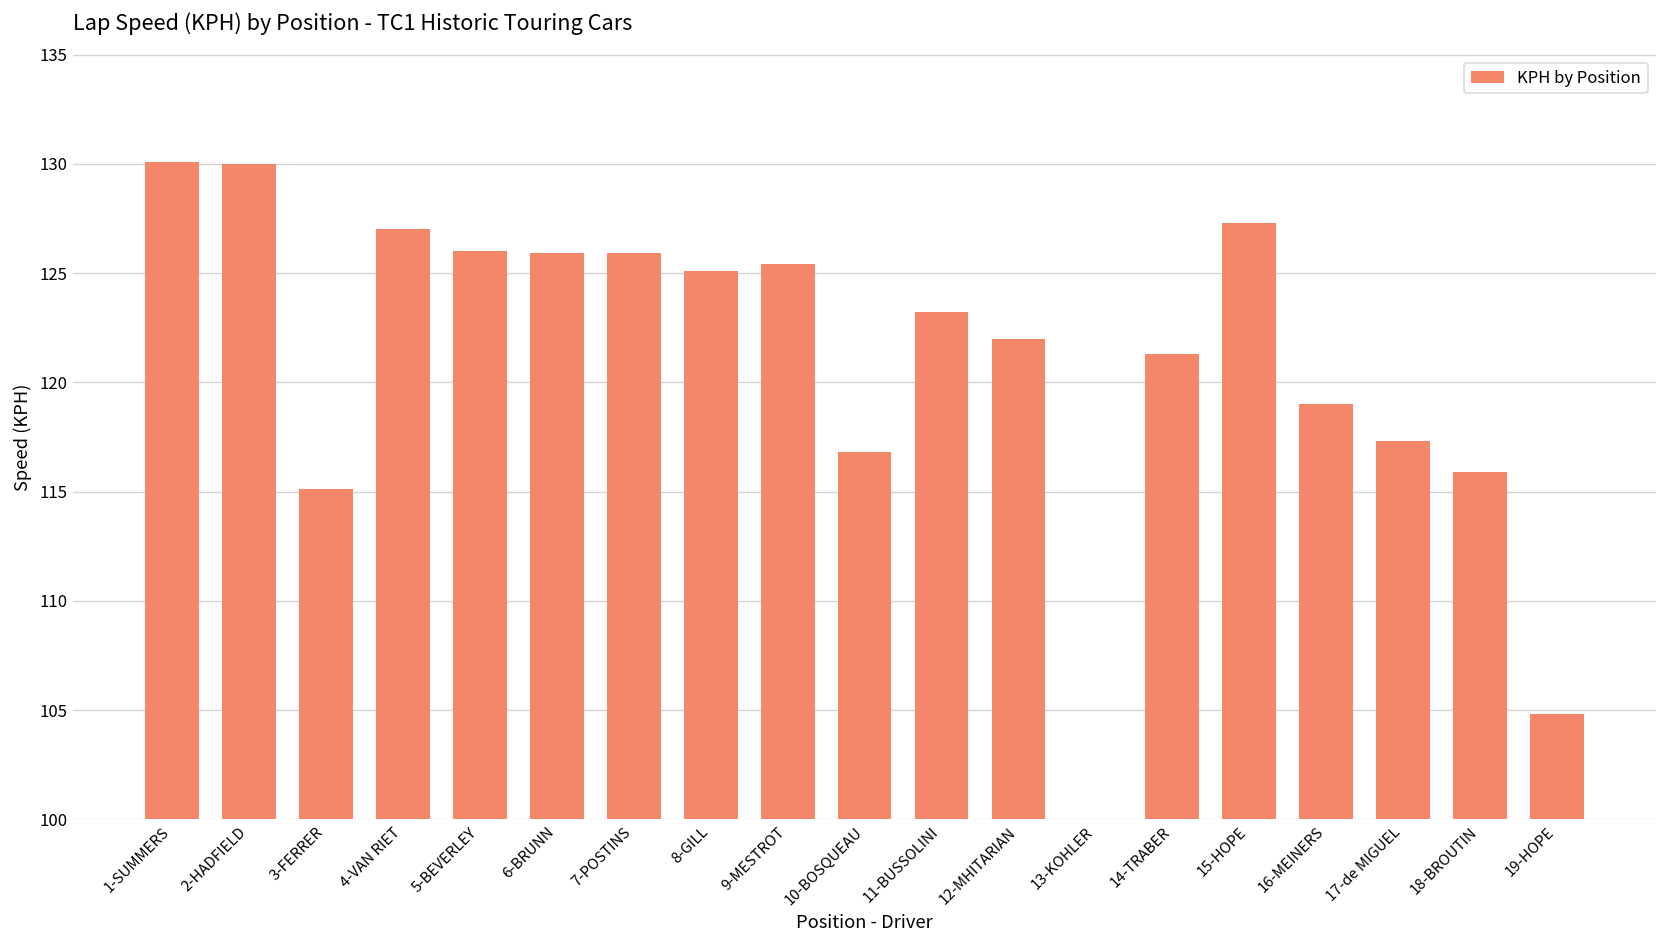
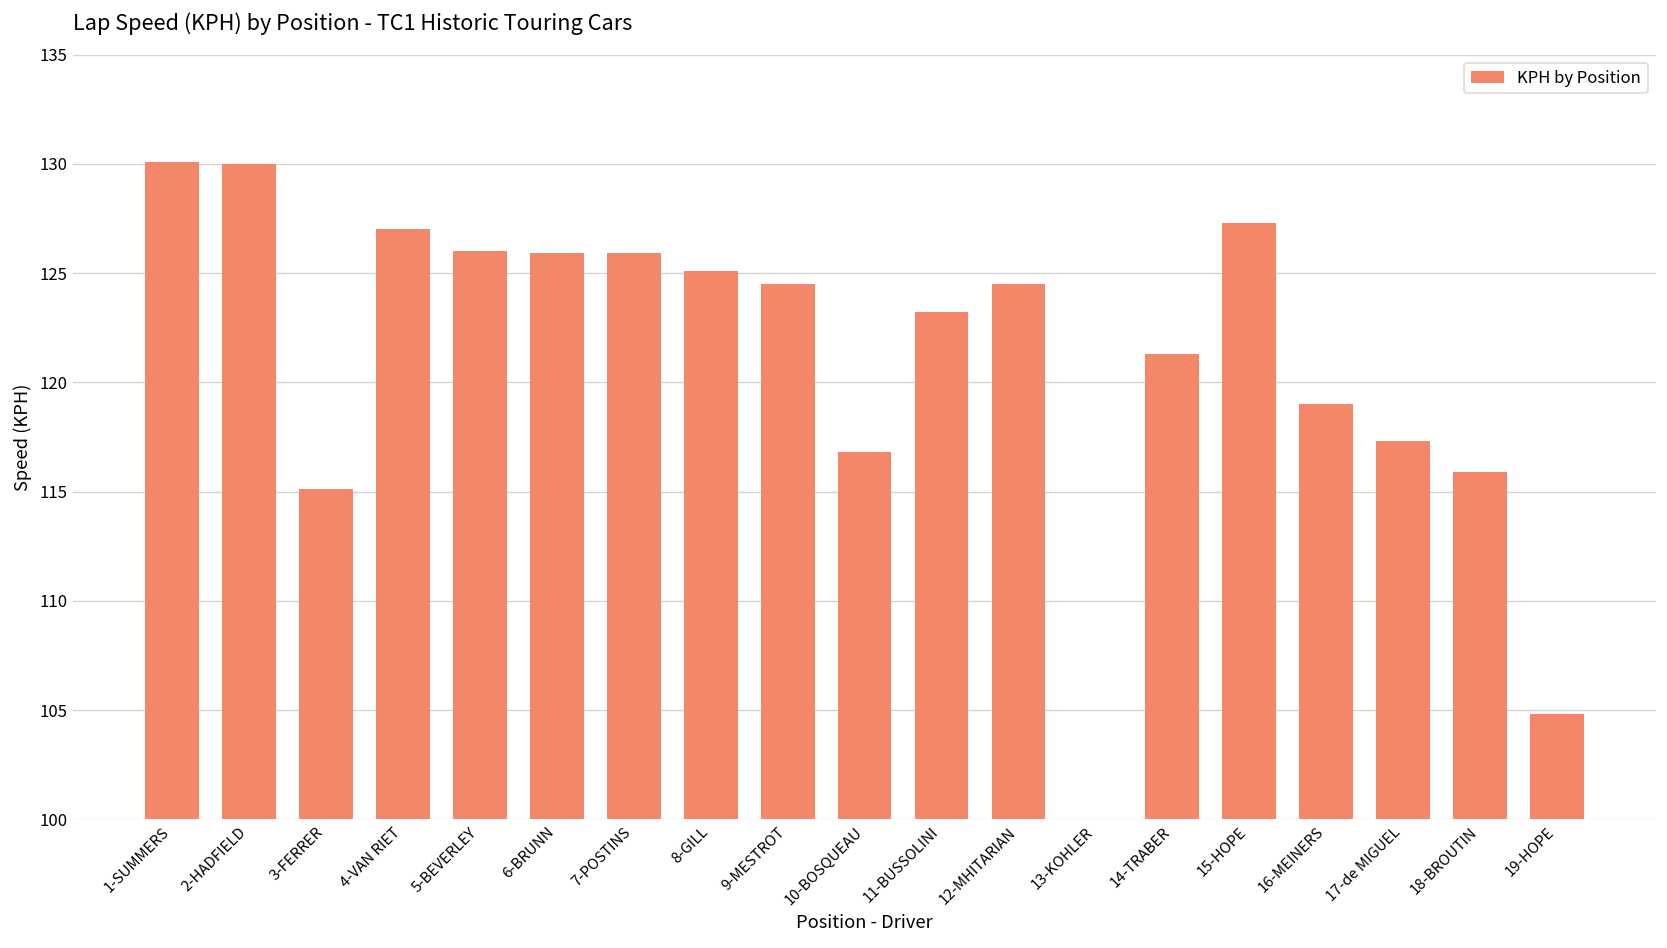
9-MESTROT: 125.4 -> 124.5
12-MHITARIAN: 122.0 -> 124.5
